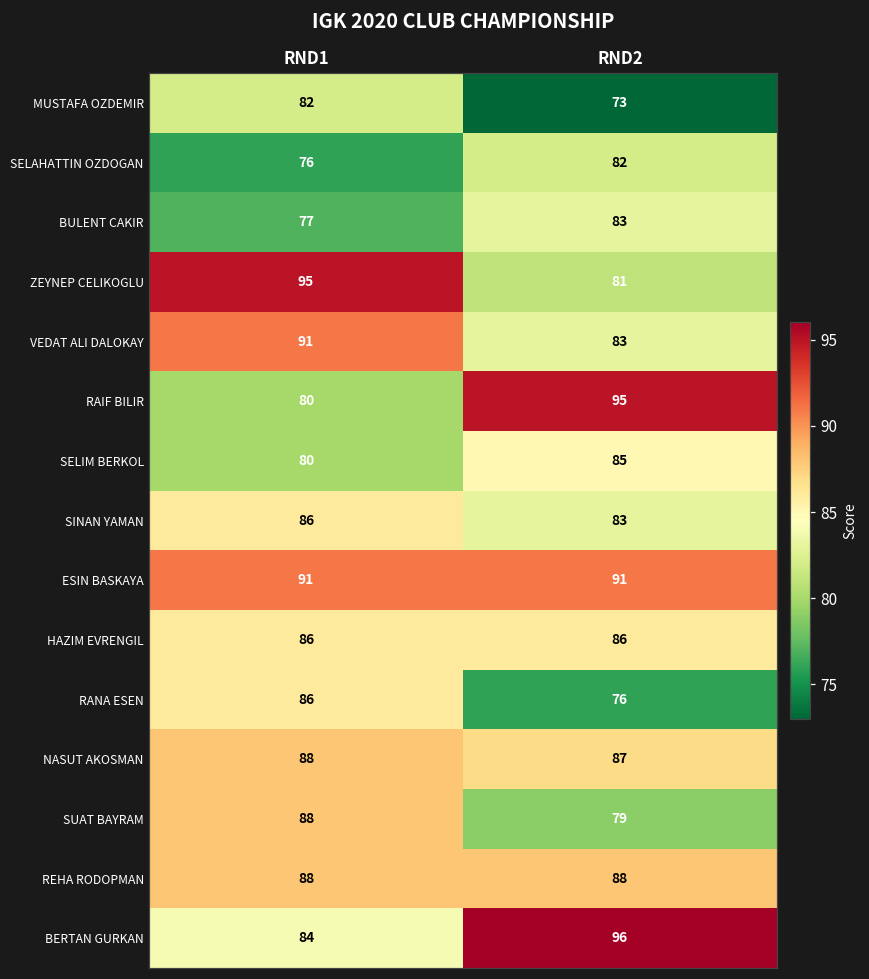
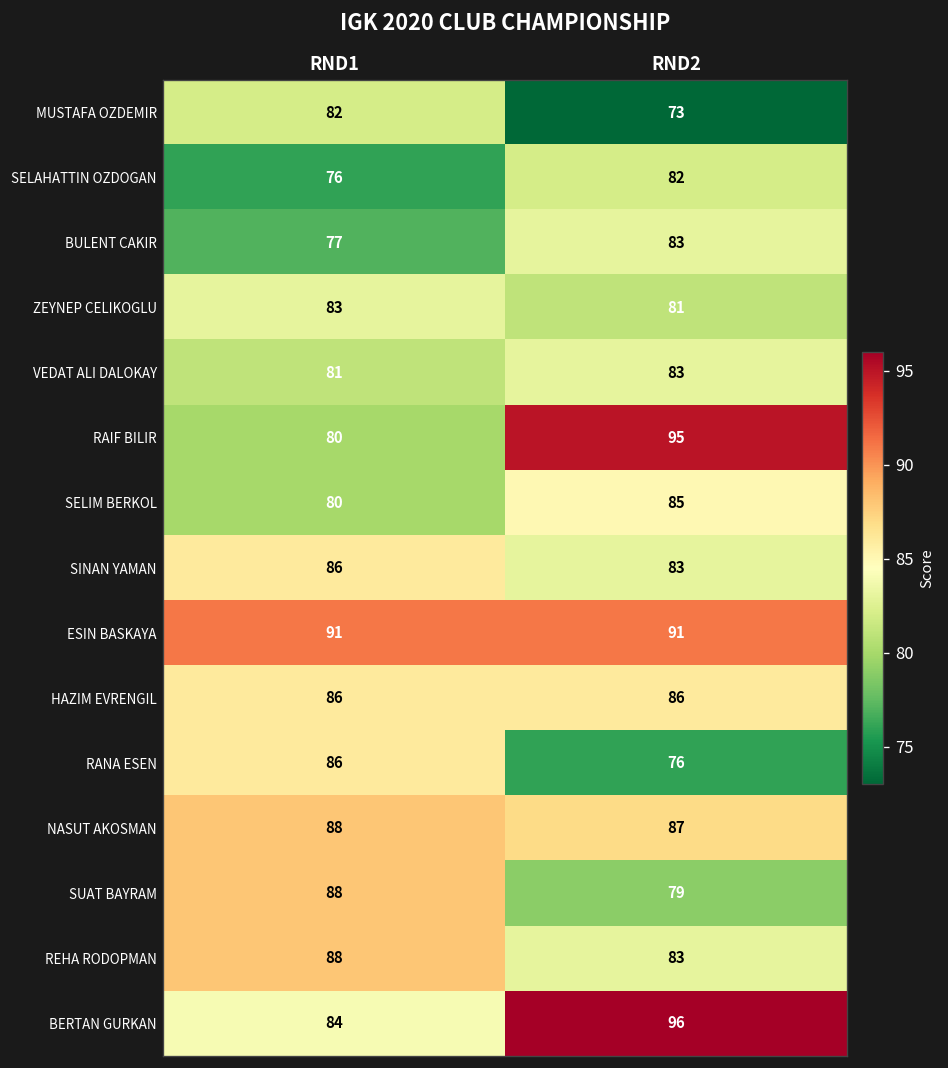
ZEYNEP CELIKOGLU, RND1: 95 -> 83
VEDAT ALI DALOKAY, RND1: 91 -> 81
REHA RODOPMAN, RND2: 88 -> 83
